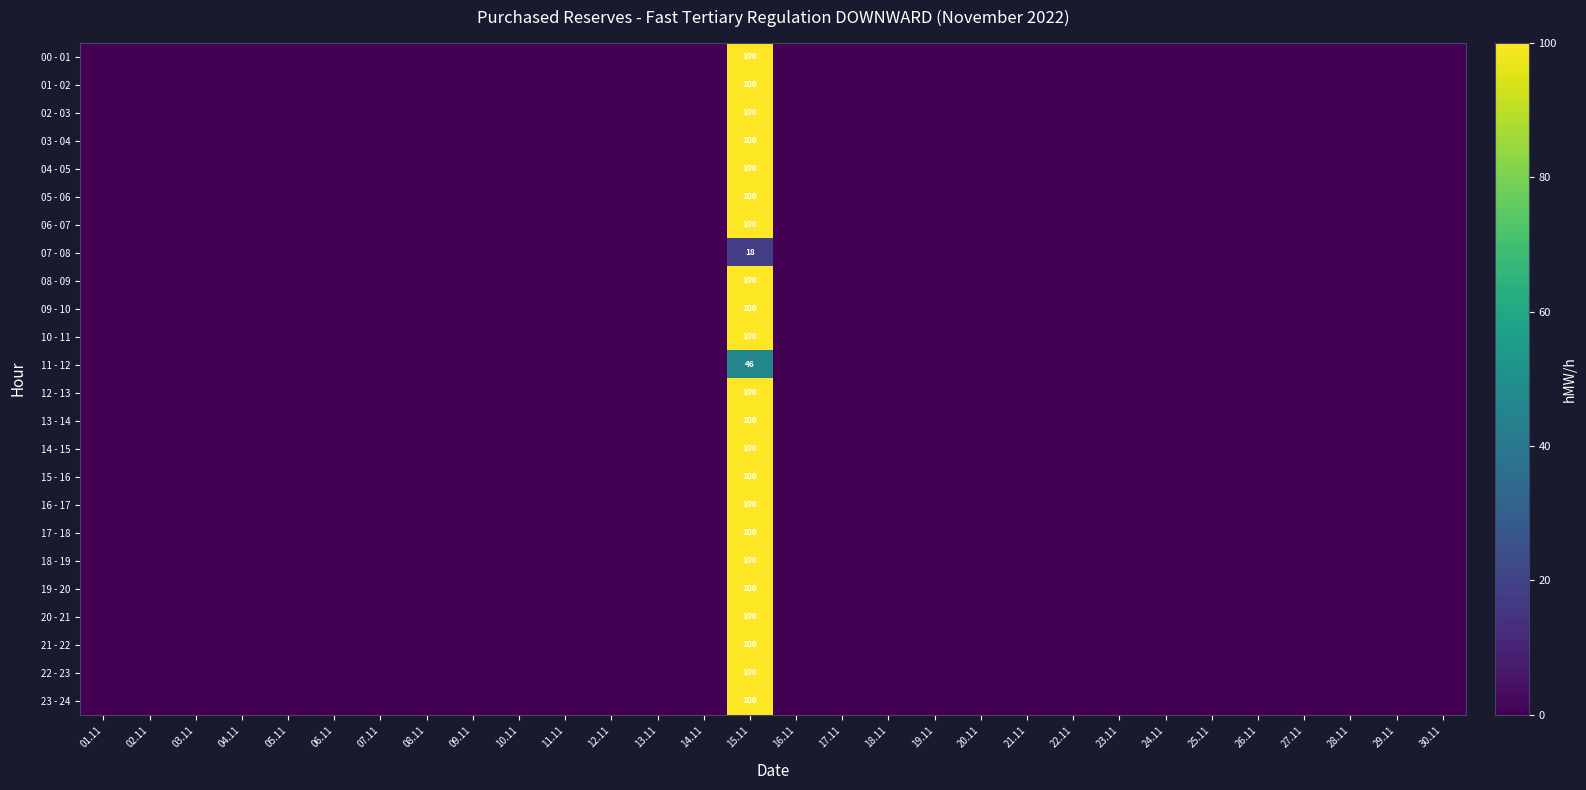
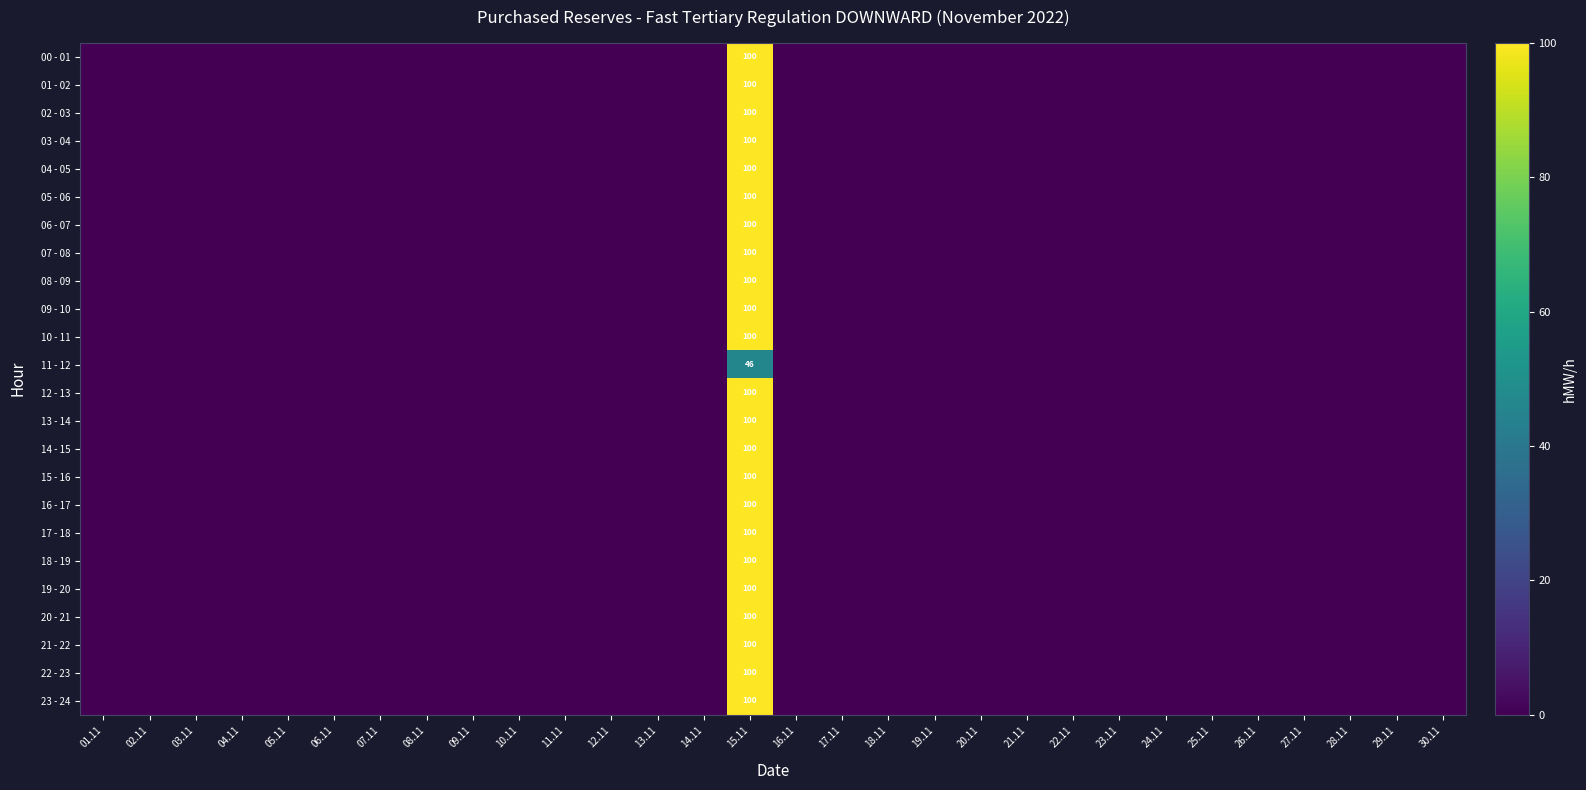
07 - 08, 15.11: 18 -> 100
